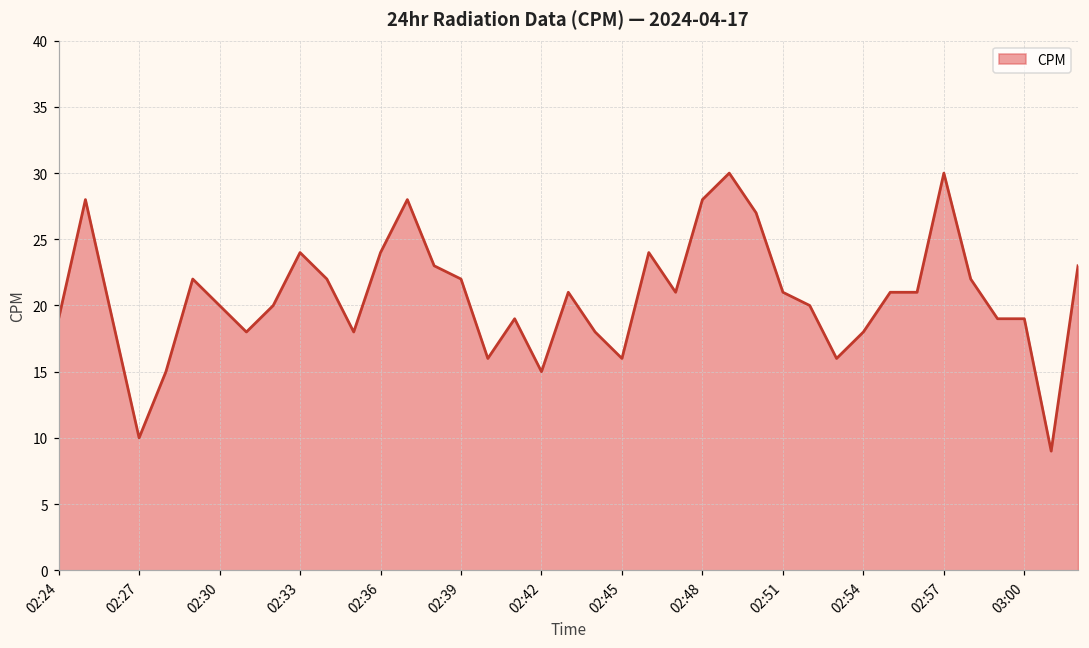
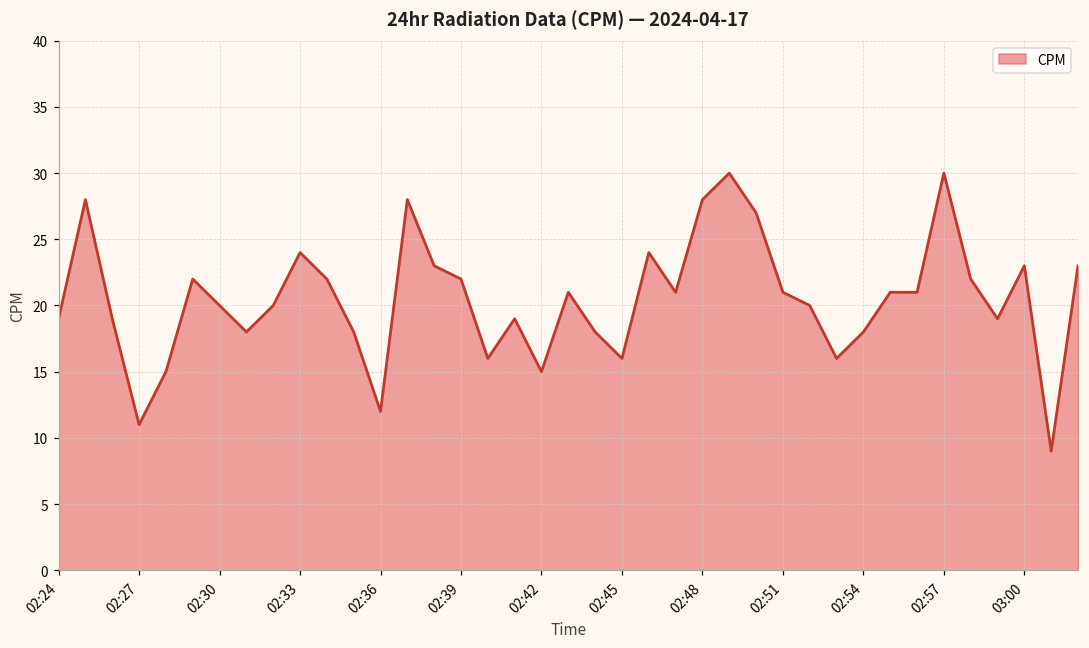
02:27: 10 -> 11
02:36: 24 -> 12
03:00: 19 -> 23
